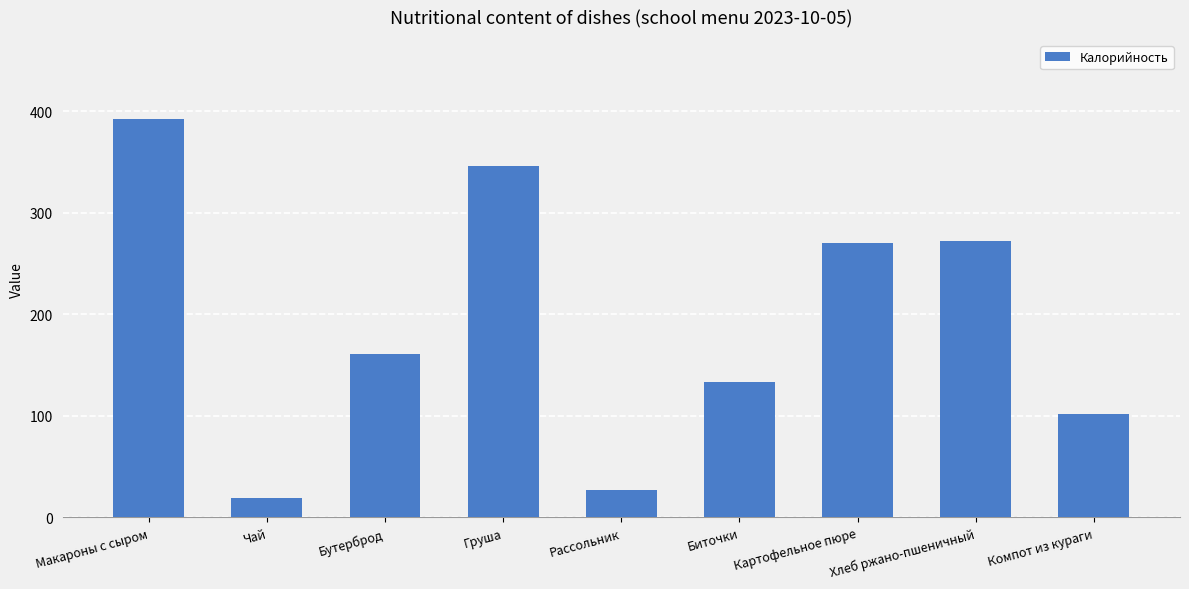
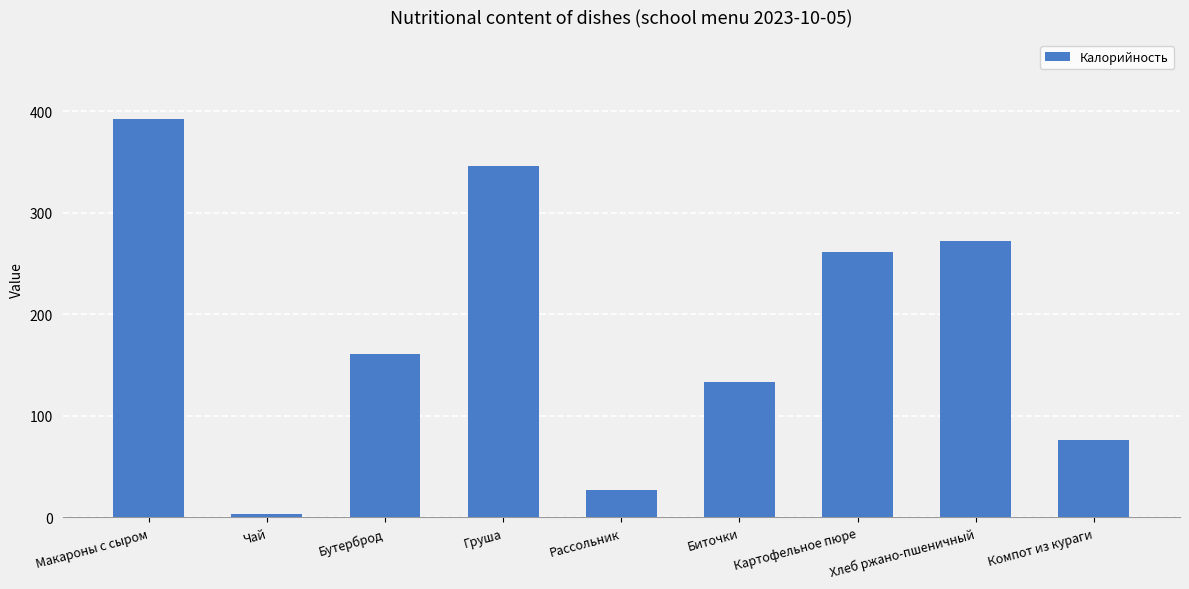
Чай: 19 -> 3
Картофельное пюре: 270 -> 261
Компот из кураги: 102 -> 76
